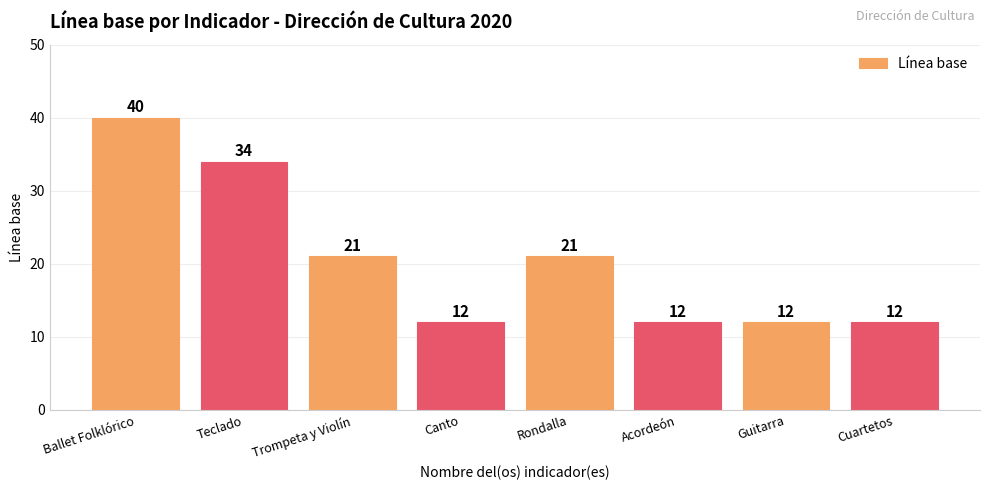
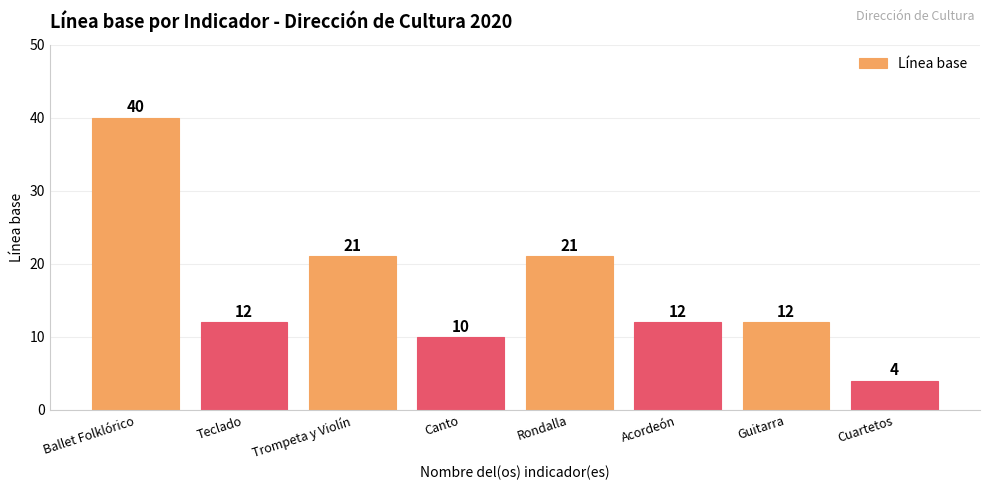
Teclado: 34 -> 12
Canto: 12 -> 10
Cuartetos: 12 -> 4
